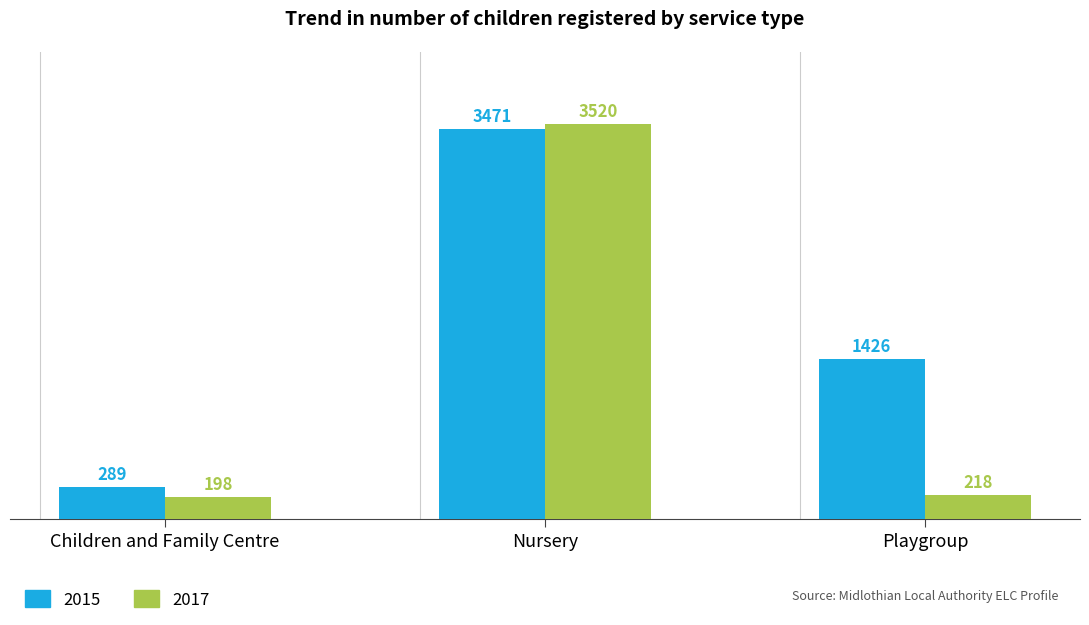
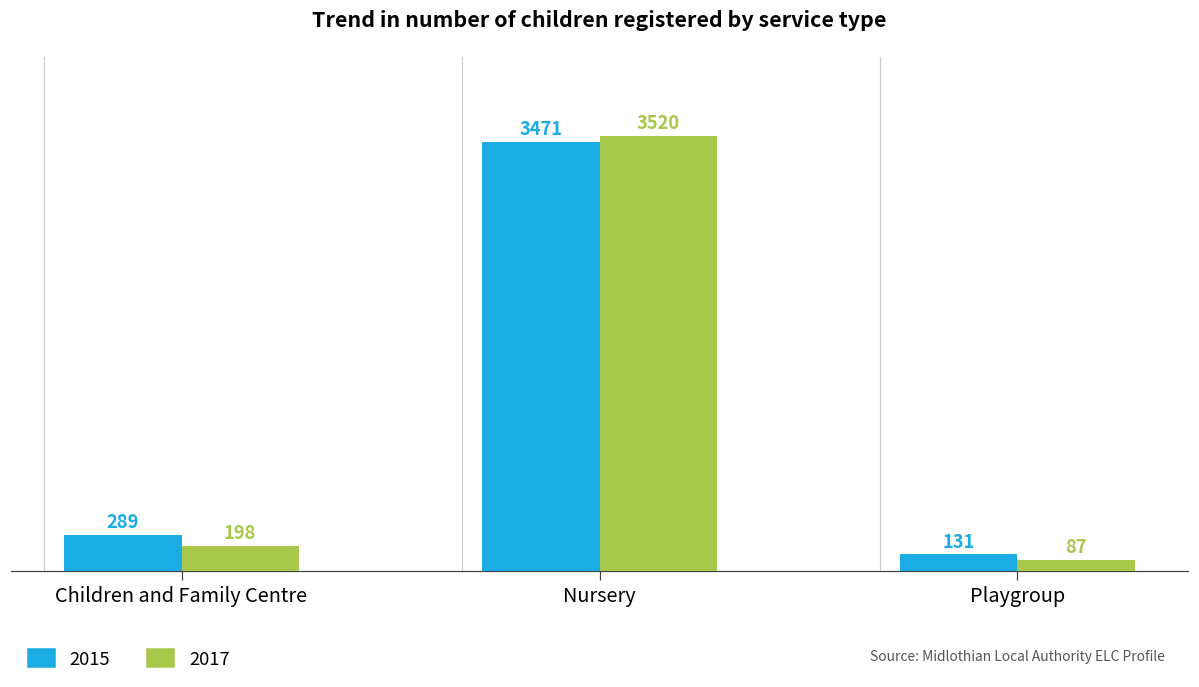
2015, Playgroup: 1426 -> 131
2017, Playgroup: 218 -> 87
